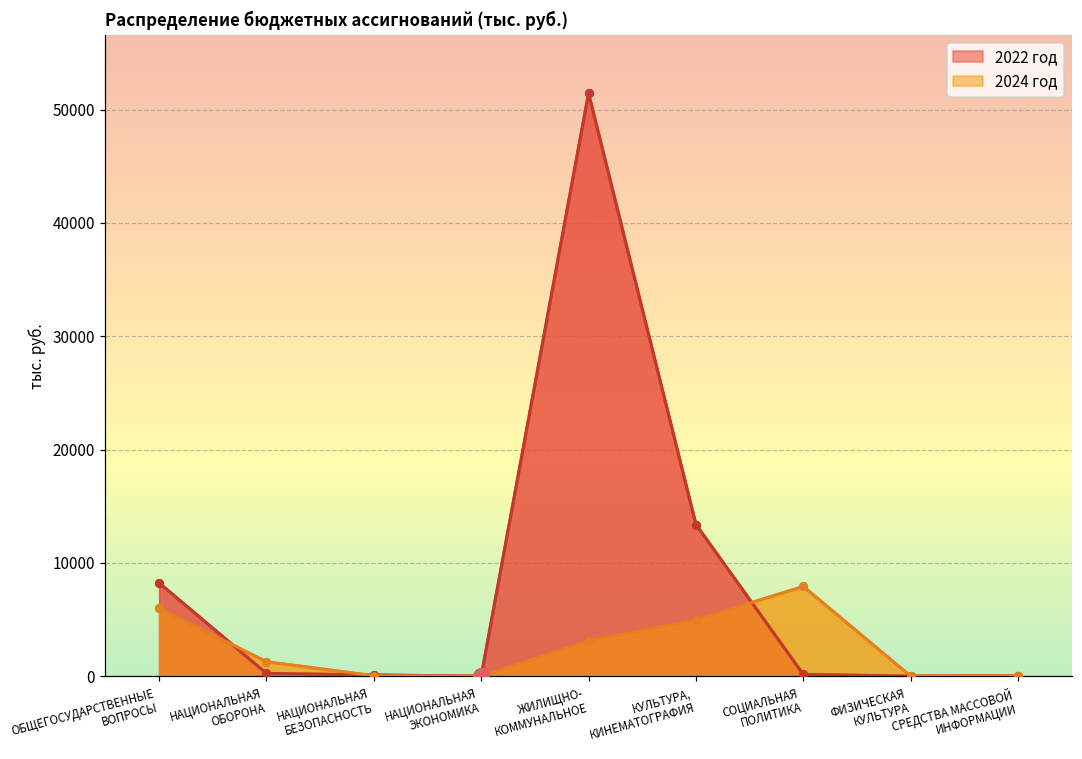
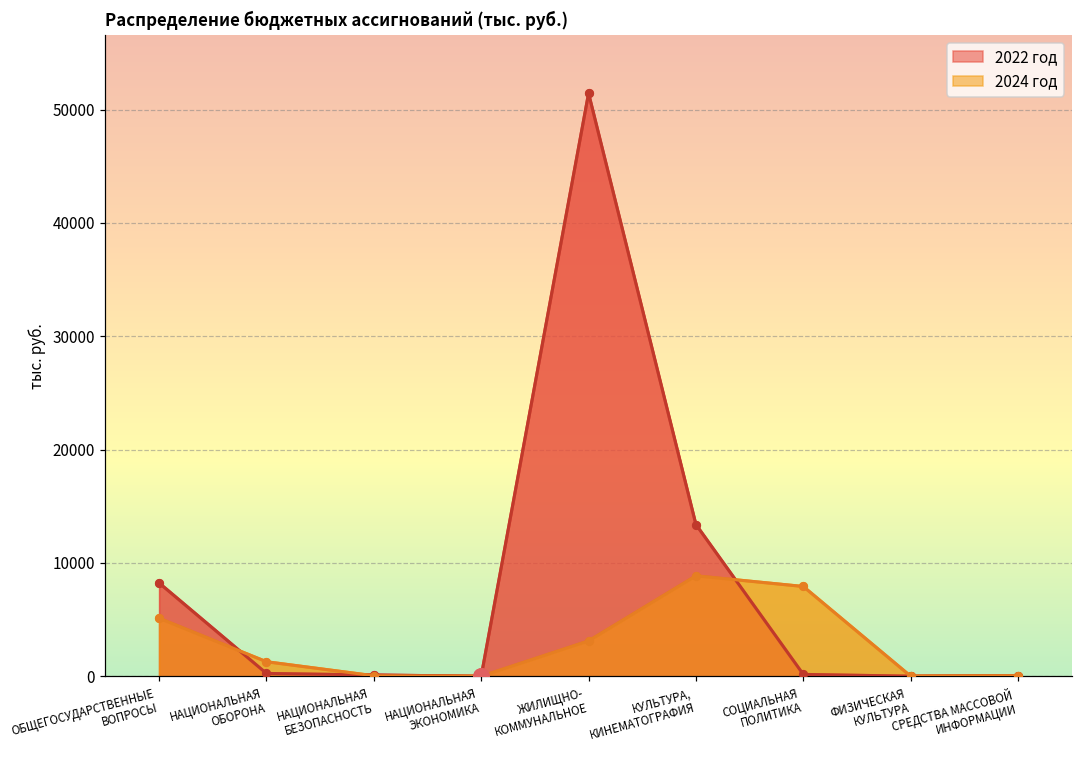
2024 год, ОБЩЕГОСУДАРСТВЕННЫЕ ВОПРОСЫ: 6000 -> 5100
2024 год, КУЛЬТУРА, КИНЕМАТОГРАФИЯ: 5000 -> 8900
